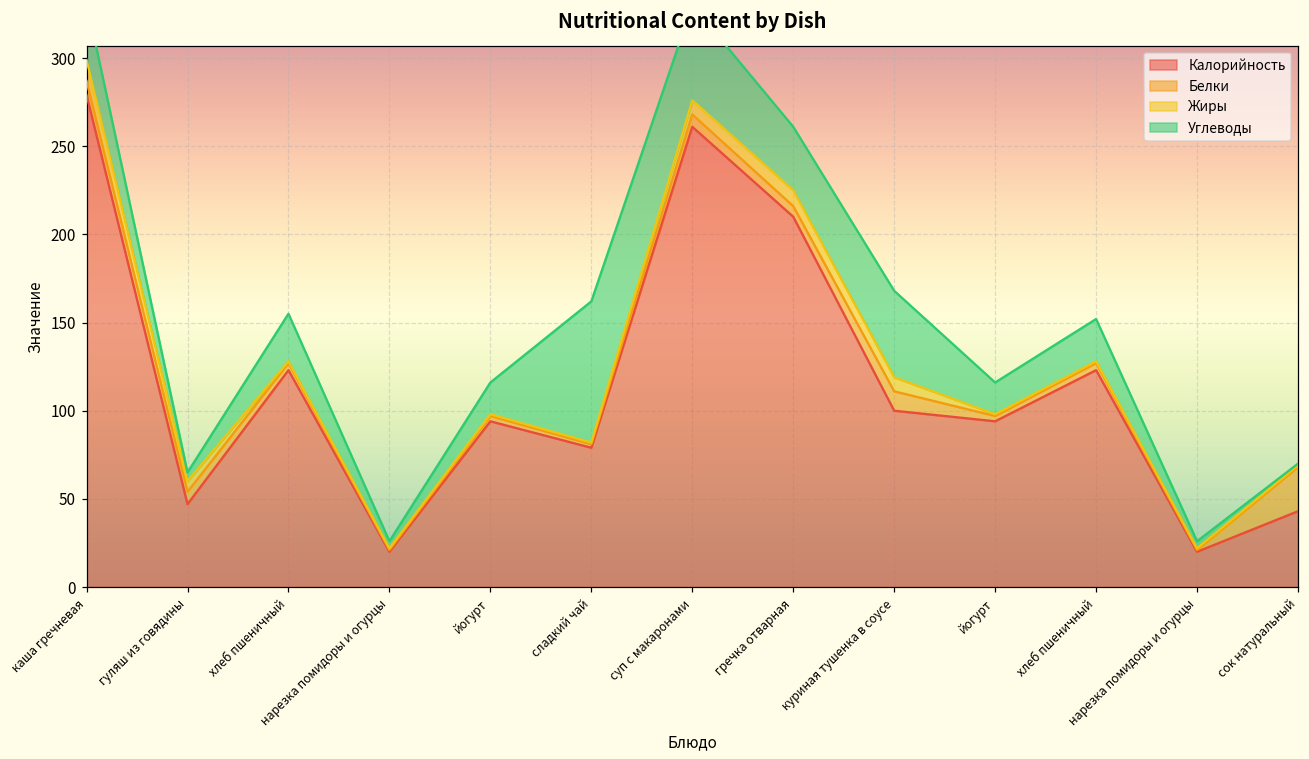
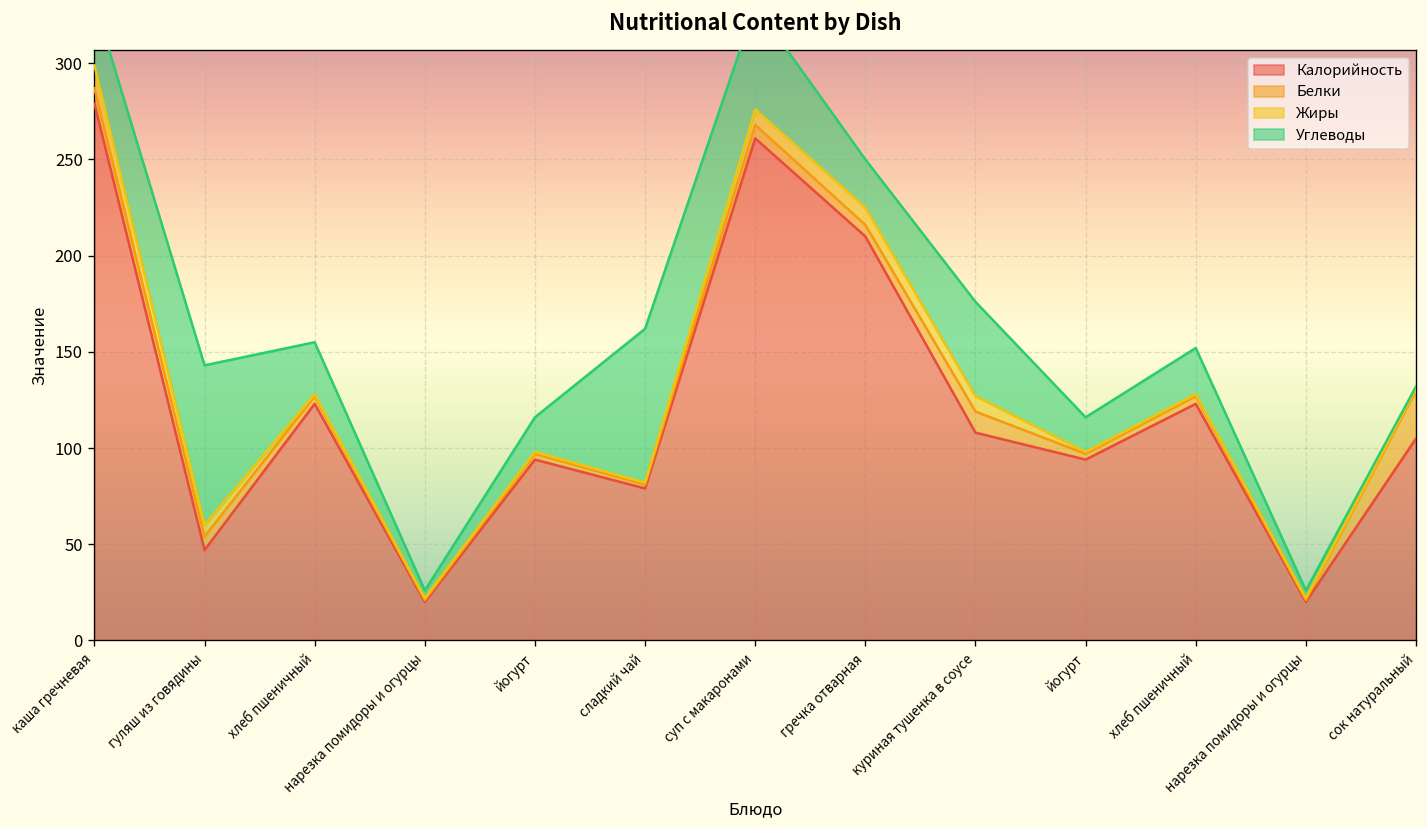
Углеводы, гуляш из говядины: 5 -> 83
Углеводы, гречка отварная: 36 -> 25
Калорийность, куриная тушенка в соусе: 100 -> 108
Калорийность, сок натуральный: 43 -> 105
